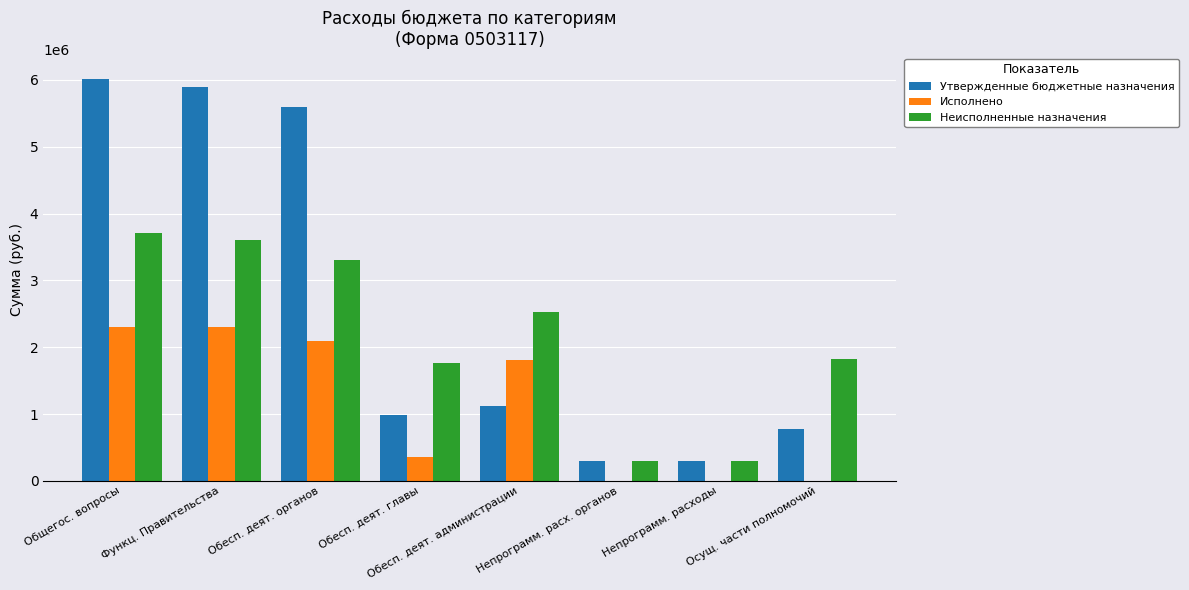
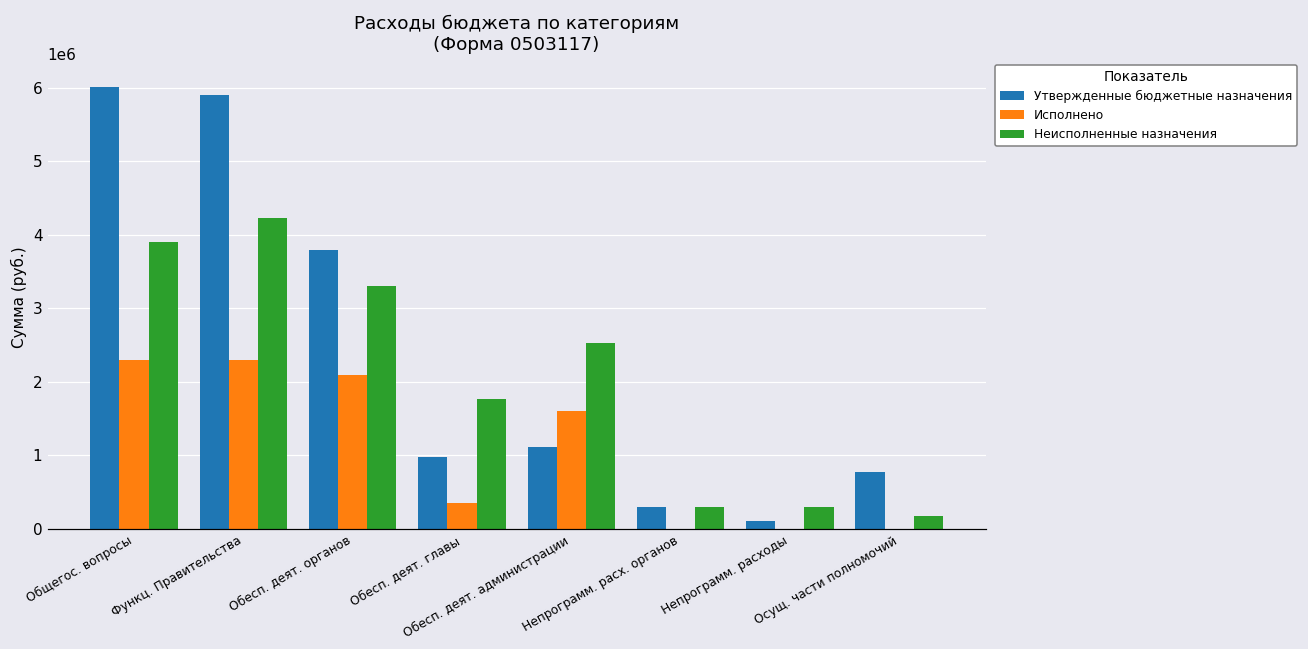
Неисполненные назначения, Общегос. вопросы: 3700000 -> 3900000
Неисполненные назначения, Функц. Правительства: 3600000 -> 4200000
Утвержденные бюджетные назначения, Обесп. деят. органов: 5600000 -> 3800000
Исполнено, Обесп. деят. администрации: 1800000 -> 1600000
Утвержденные бюджетные назначения, Непрограмм. расходы: 300000 -> 100000
Неисполненные назначения, Осущ. части полномочий: 1800000 -> 200000
